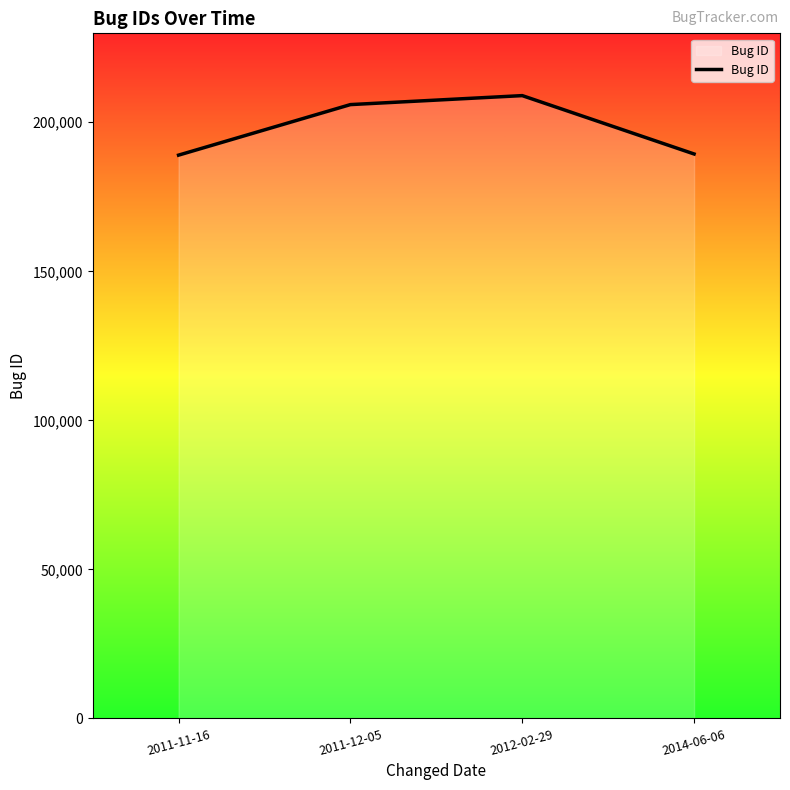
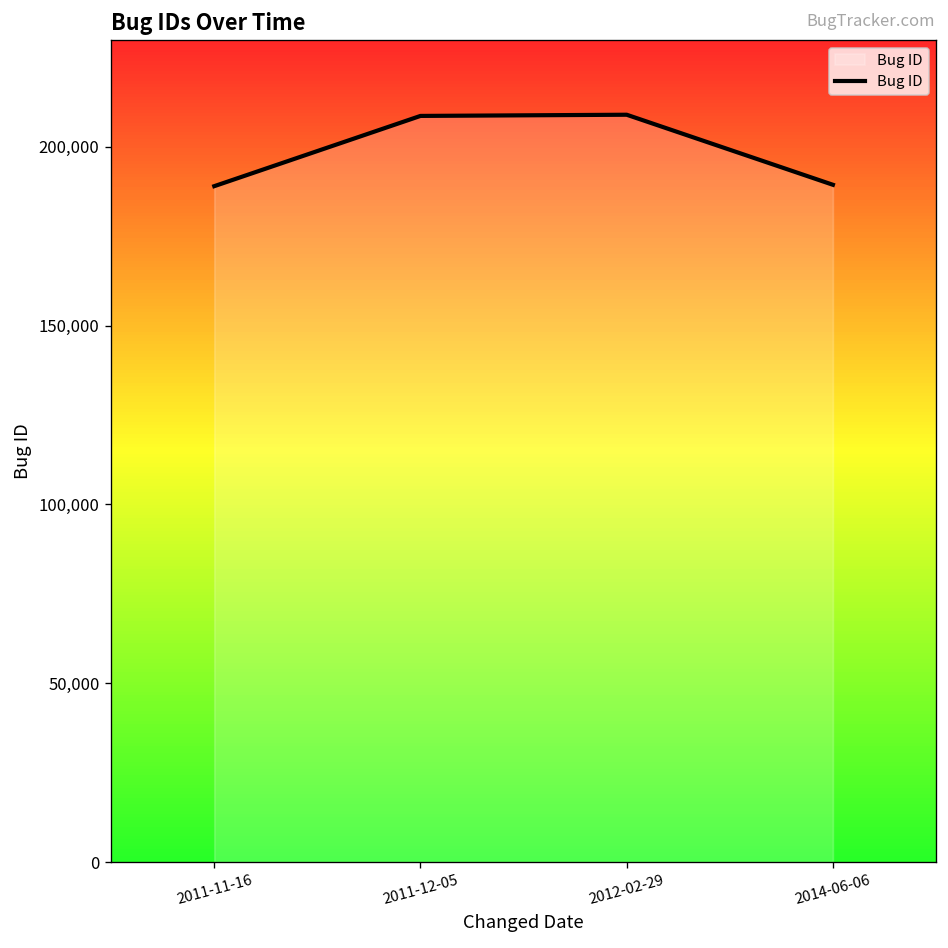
2011-12-05: 206,000 -> 209,000
